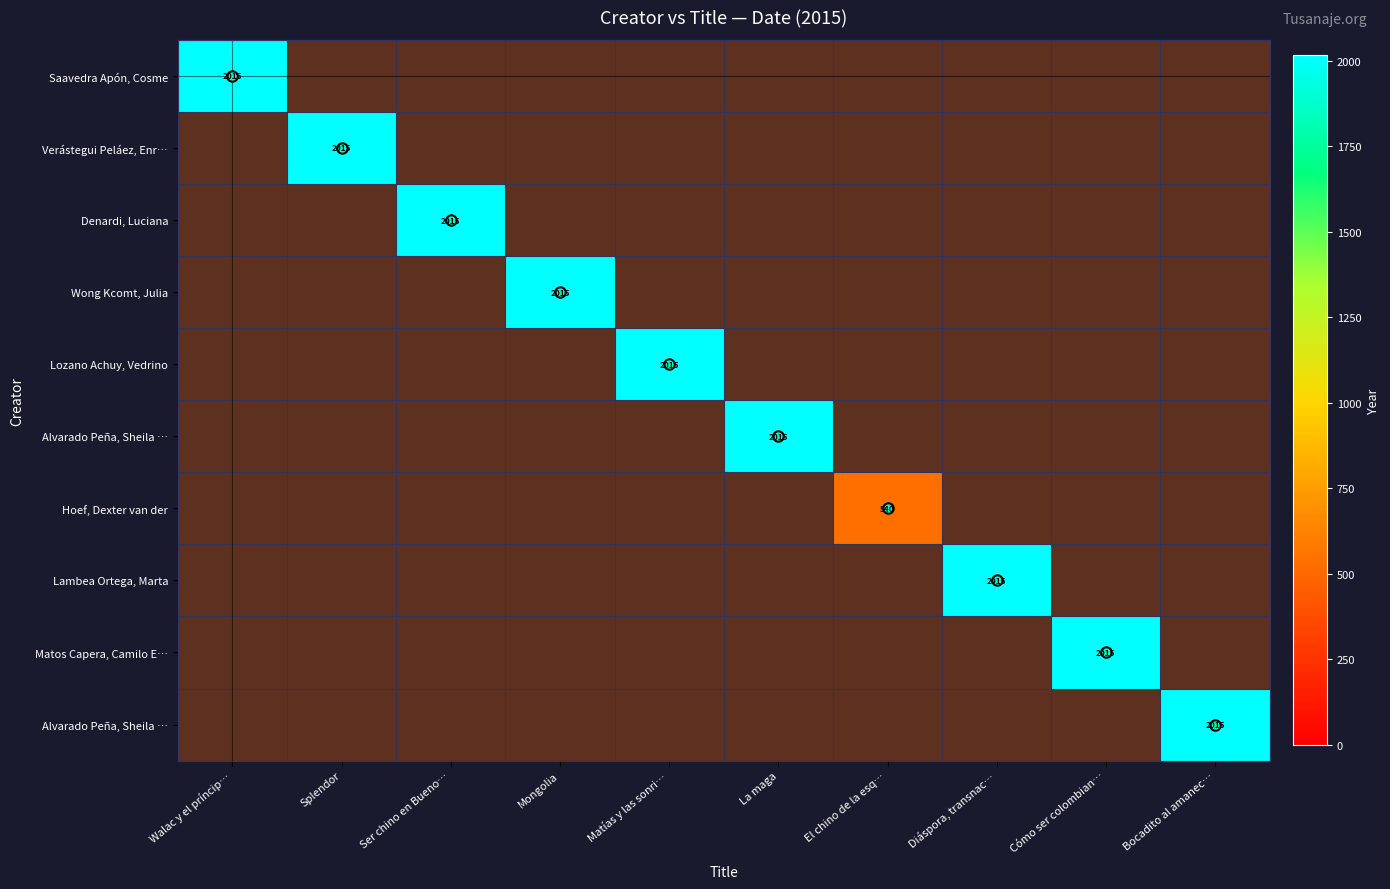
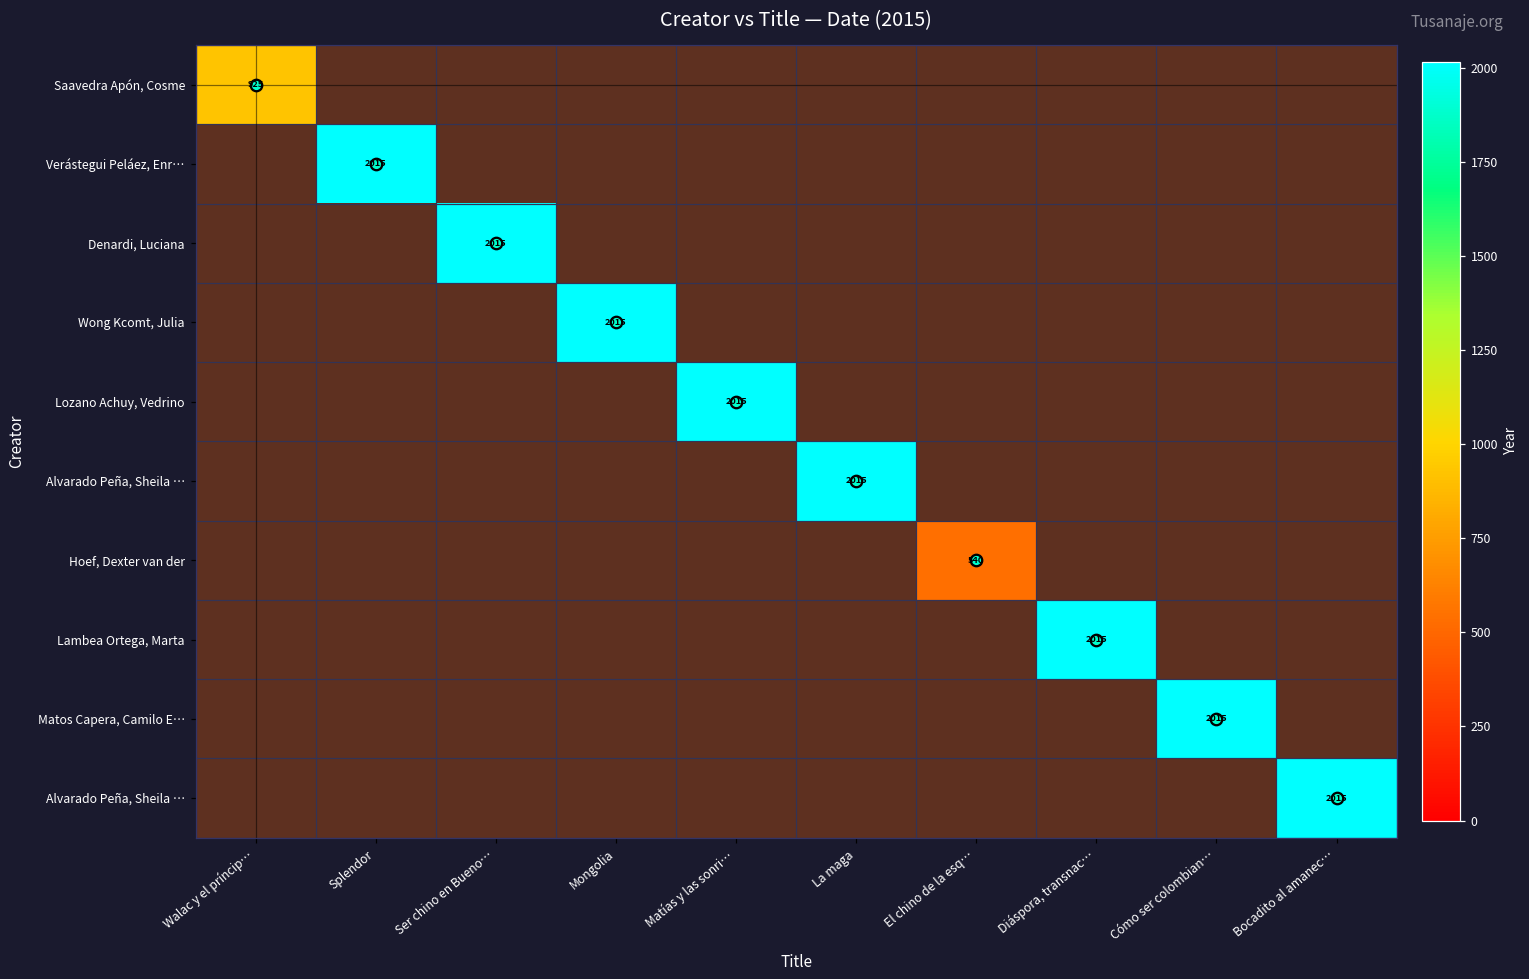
Saavedra Apón, Cosme, Walac y el príncip…: 2015 -> 925
